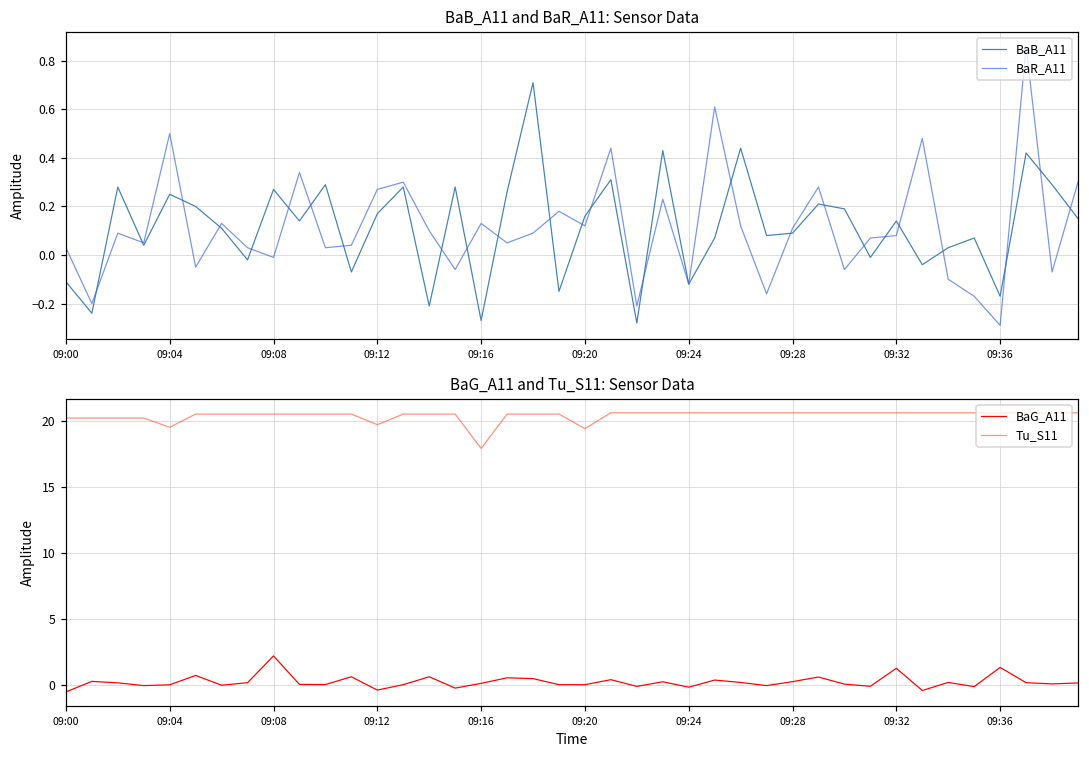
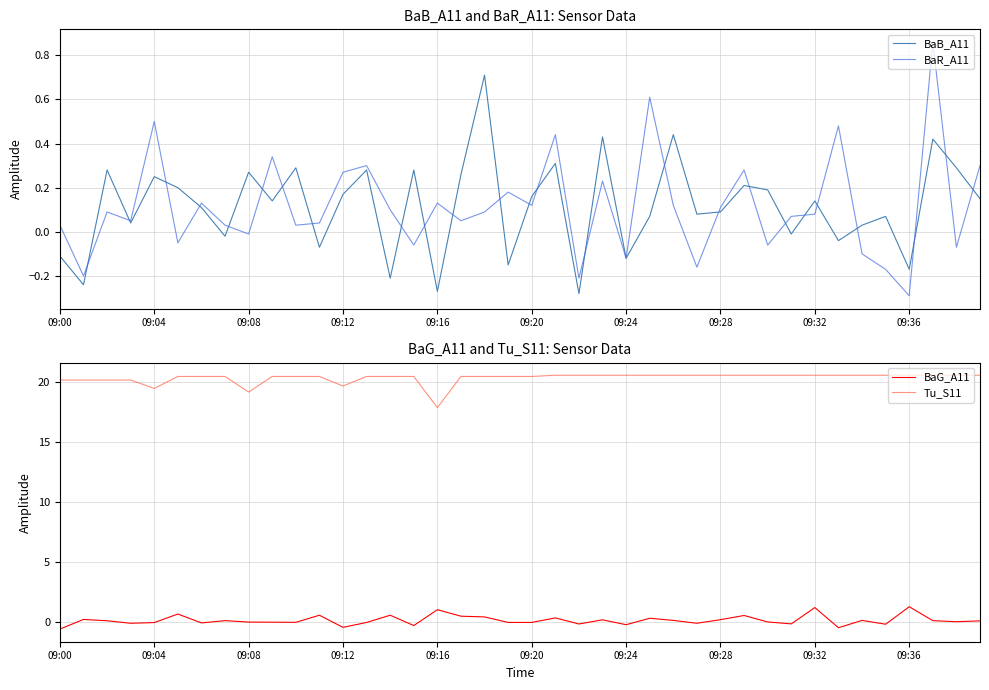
BaG_A11 and Tu_S11: Sensor Data, BaG_A11, 09:08: 2.2 -> 0.0
BaG_A11 and Tu_S11: Sensor Data, Tu_S11, 09:08: 20.5 -> 19.2
BaG_A11 and Tu_S11: Sensor Data, BaG_A11, 09:16: 0.1 -> 1.1
BaG_A11 and Tu_S11: Sensor Data, Tu_S11, 09:20: 19.4 -> 20.5
